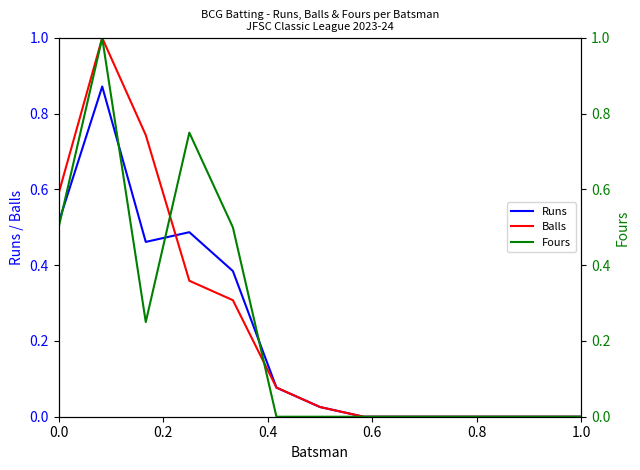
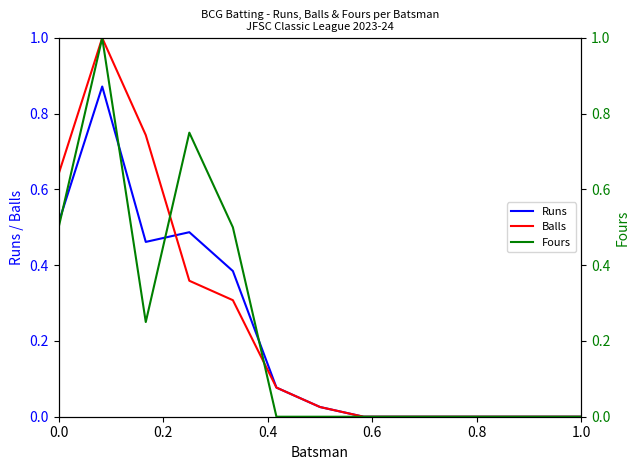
Balls, 0.0: 0.59 -> 0.64
